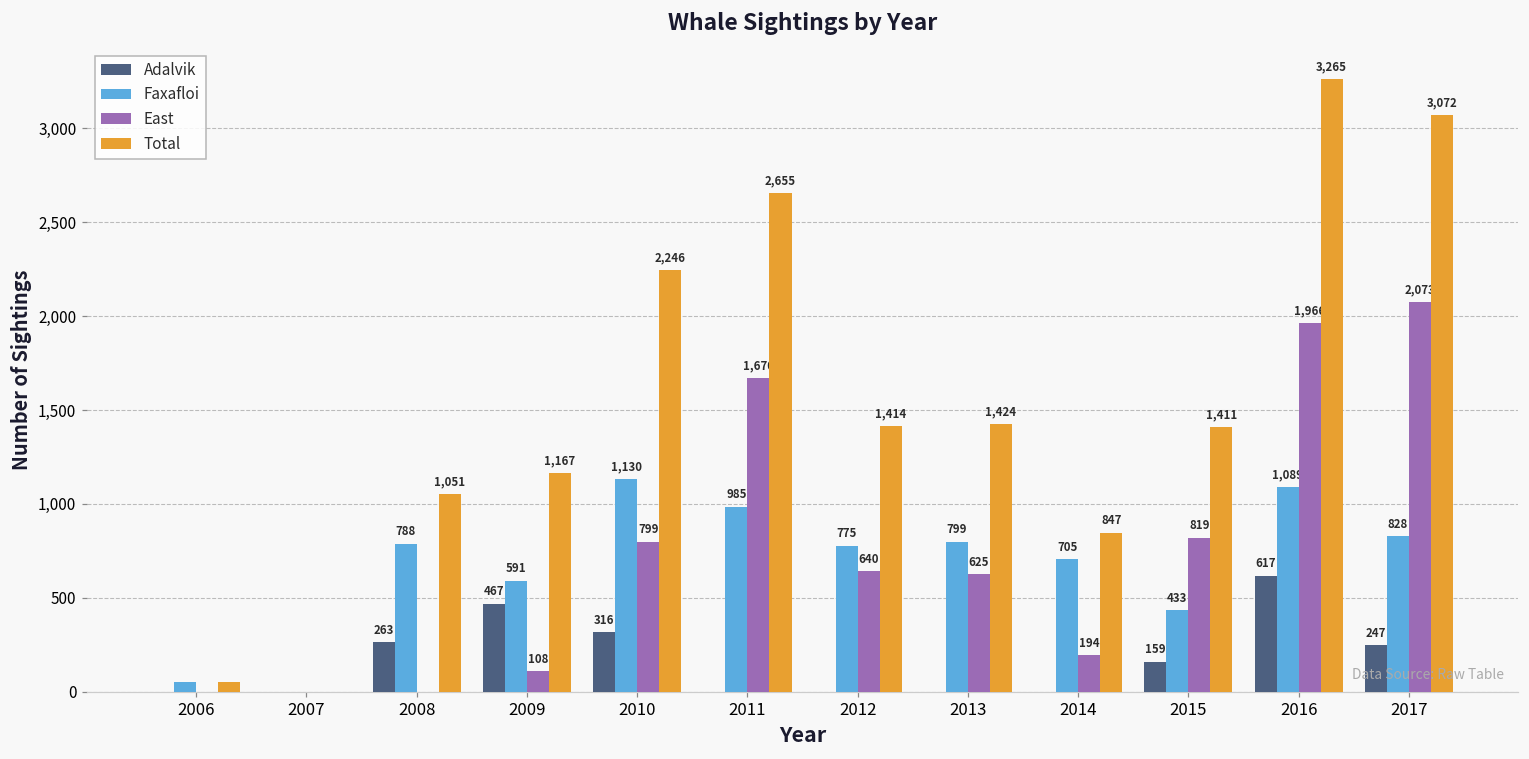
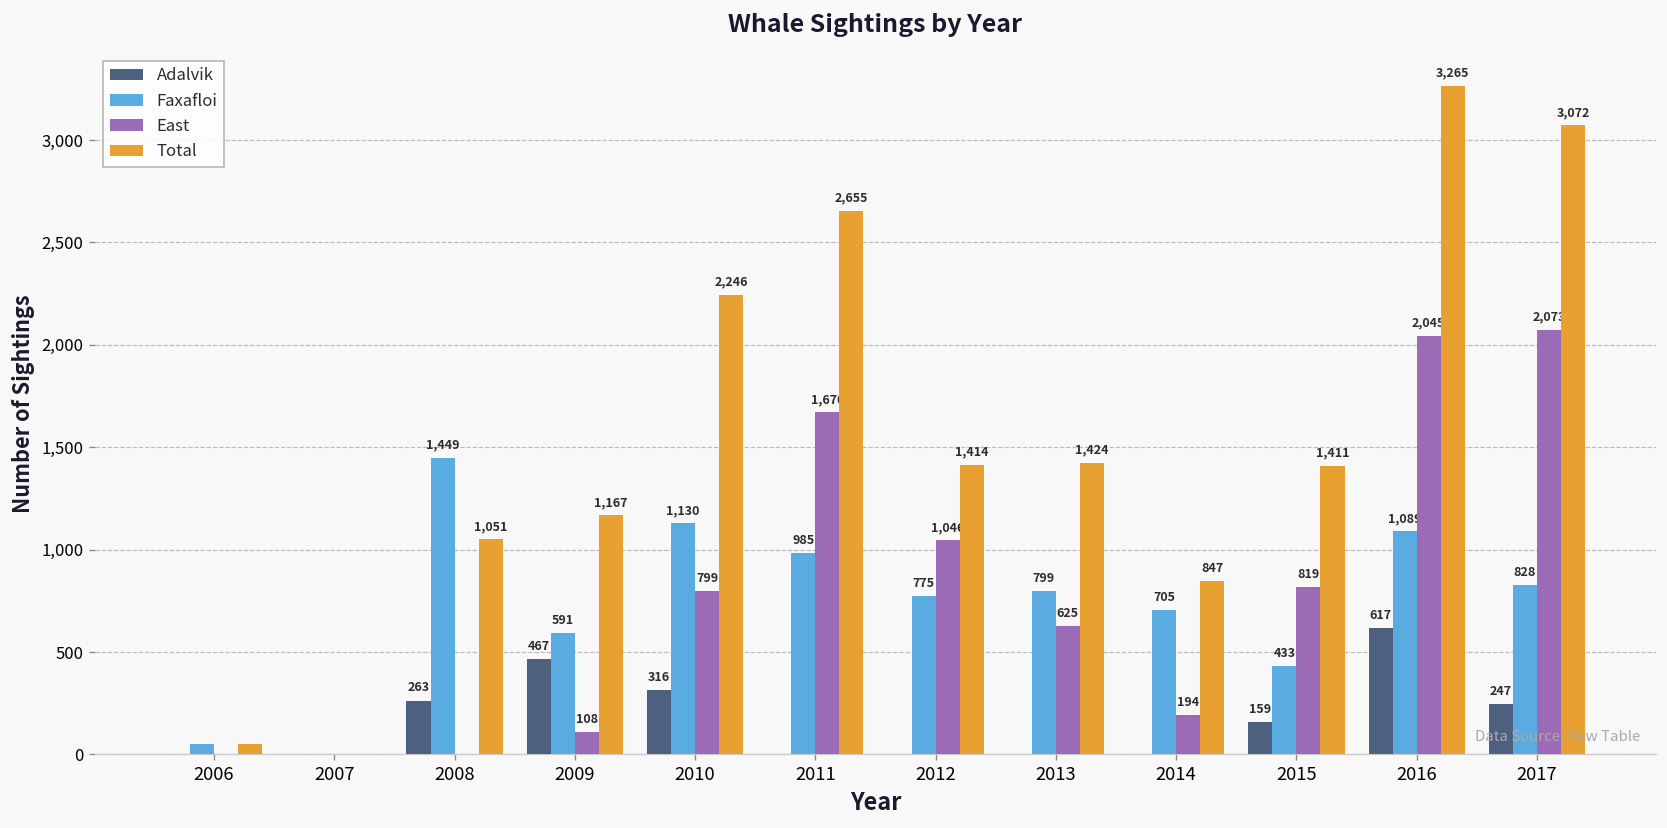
Faxafloi, 2008: 788 -> 1,449
East, 2012: 640 -> 1,046
East, 2016: 1,966 -> 2,045
